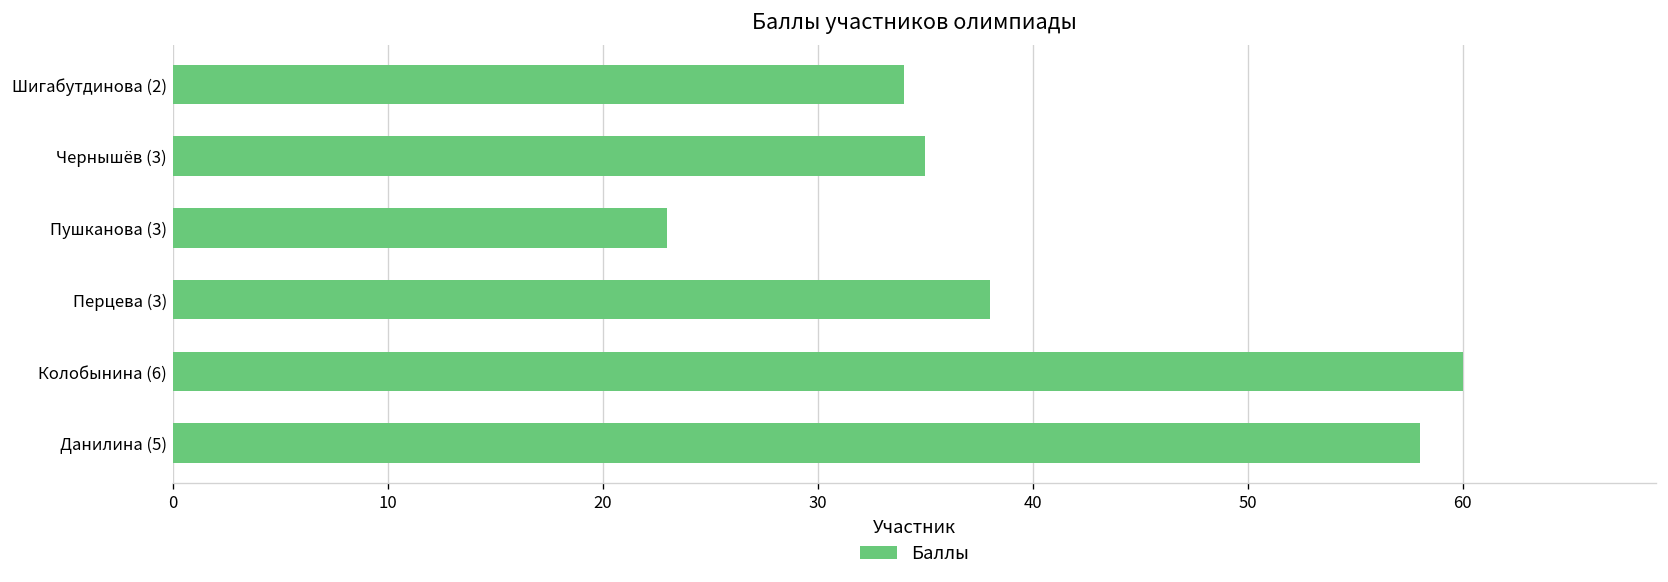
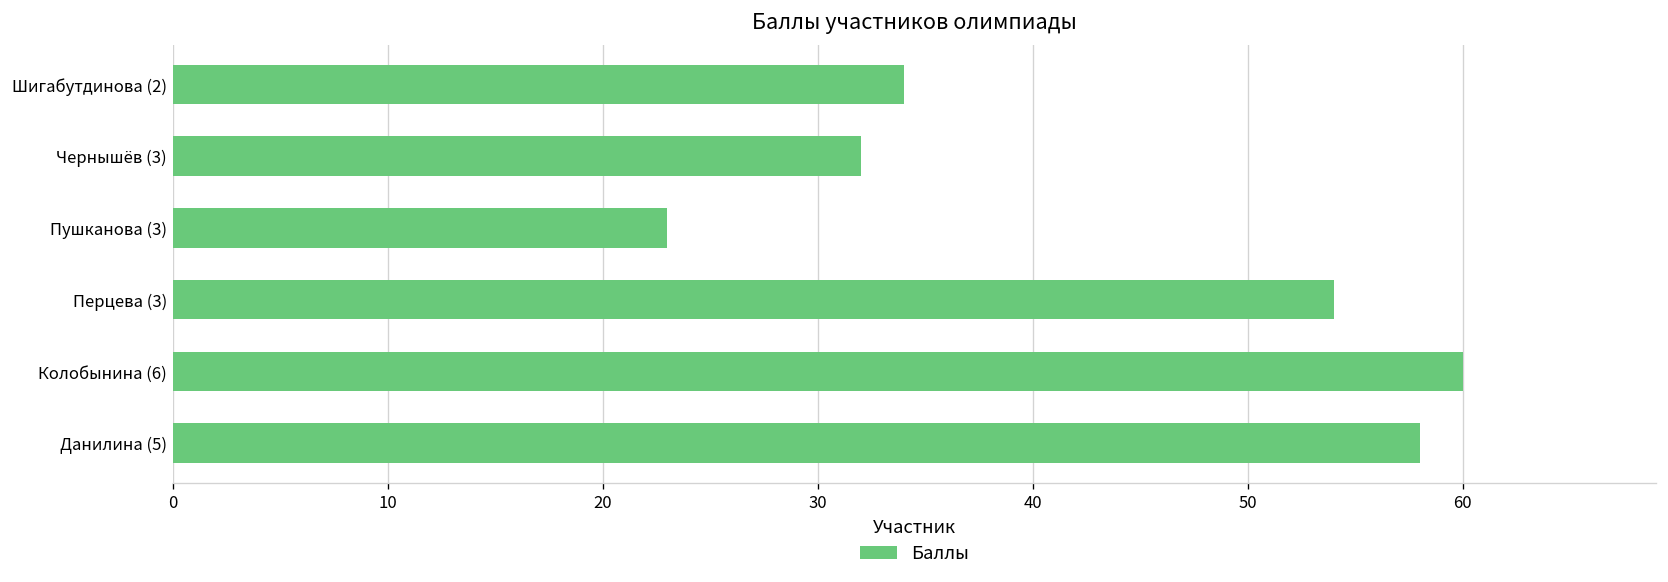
Чернышёв (3): 35 -> 32
Перцева (3): 38 -> 54
